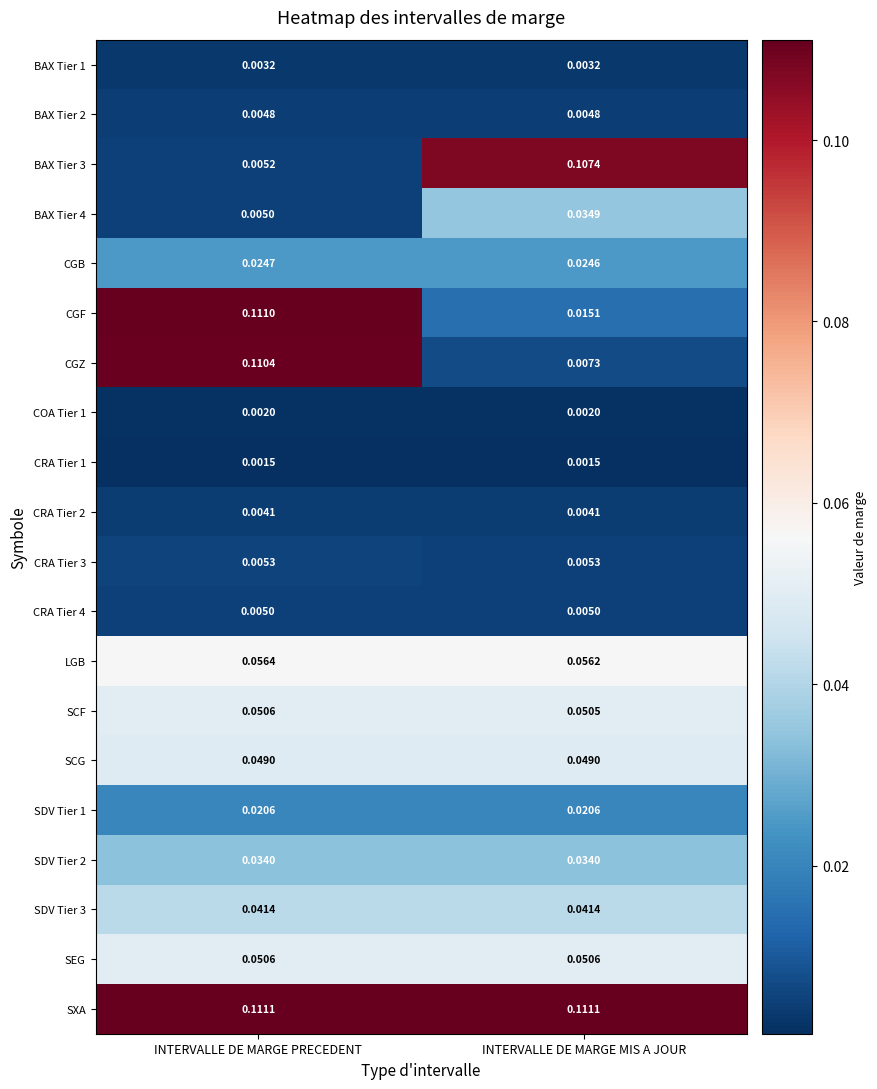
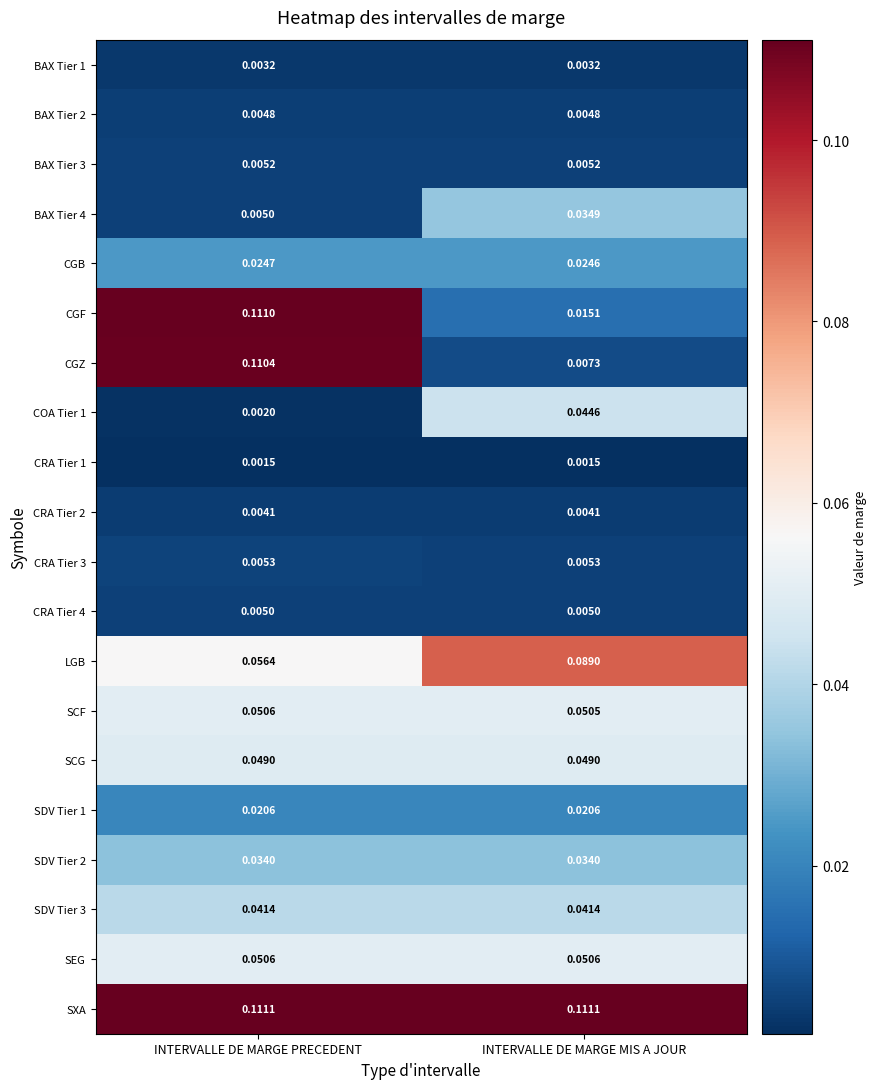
BAX Tier 3, INTERVALLE DE MARGE MIS A JOUR: 0.1074 -> 0.0052
COA Tier 1, INTERVALLE DE MARGE MIS A JOUR: 0.0020 -> 0.0446
LGB, INTERVALLE DE MARGE MIS A JOUR: 0.0562 -> 0.0890
